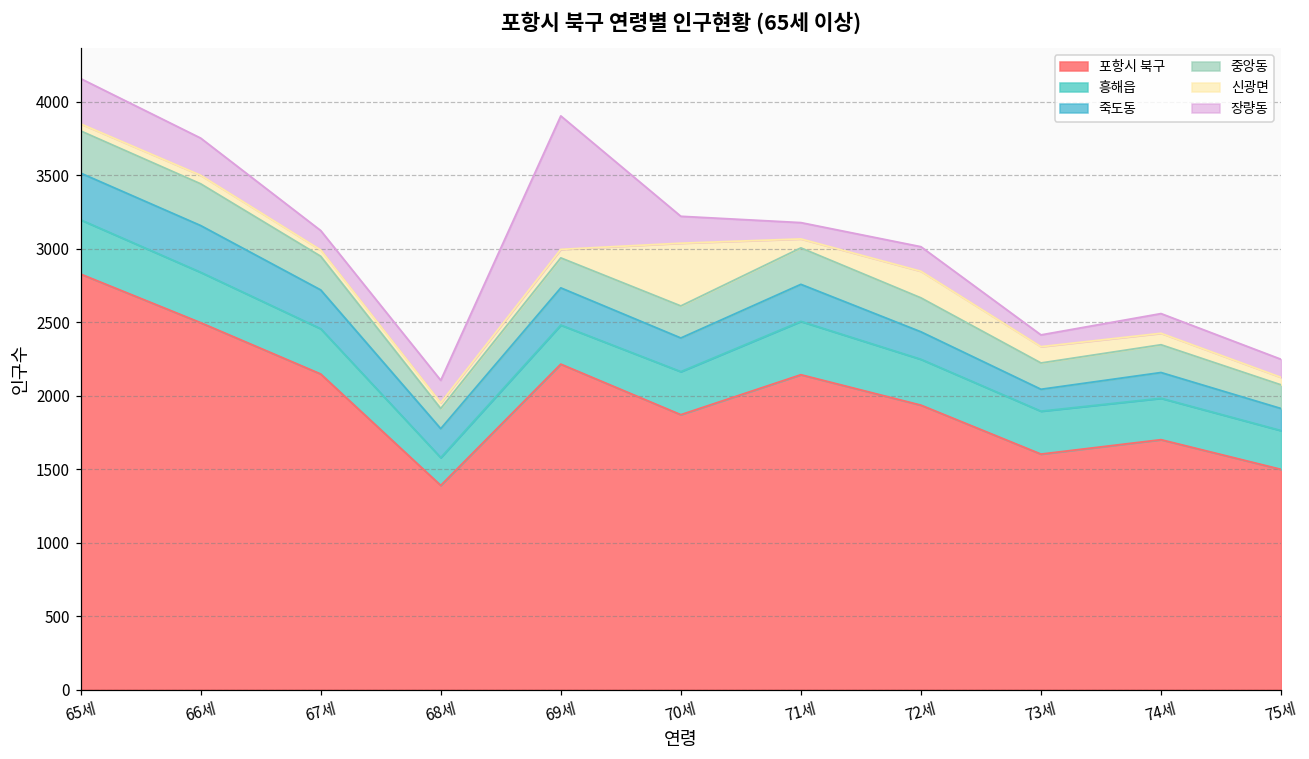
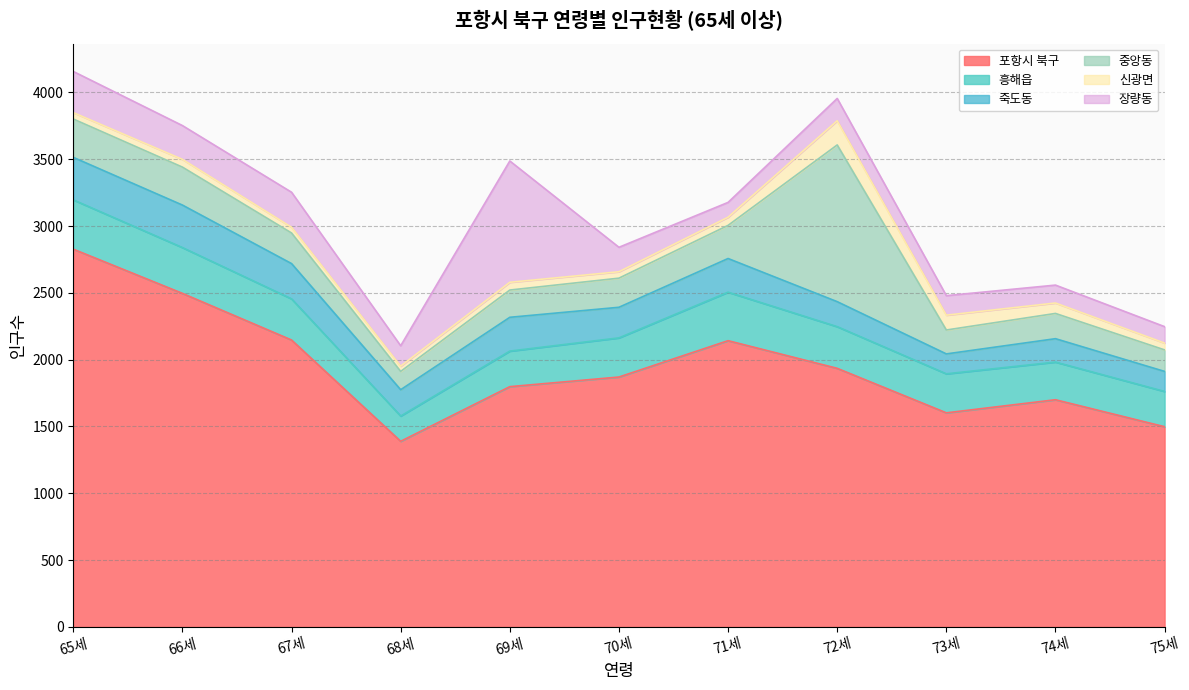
장량동, 67세: 130 -> 260
포항시 북구, 69세: 2210 -> 1800
신광면, 70세: 430 -> 50
중앙동, 72세: 230 -> 1170
장량동, 73세: 80 -> 150
